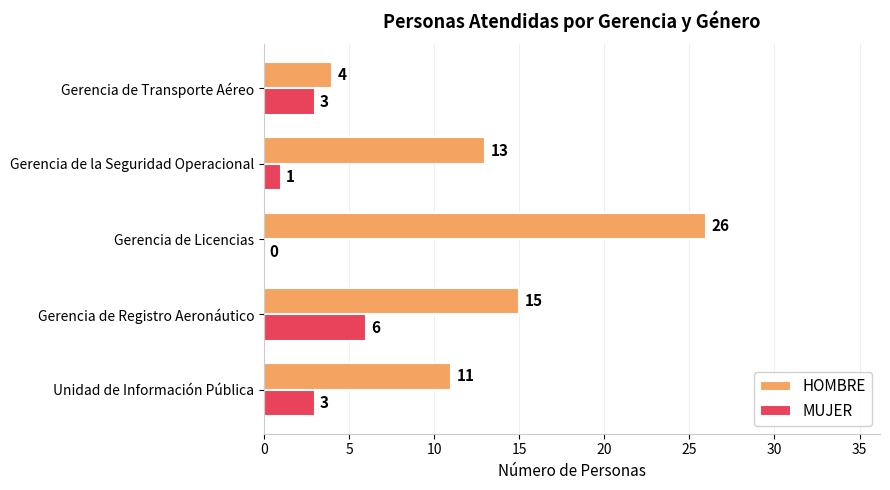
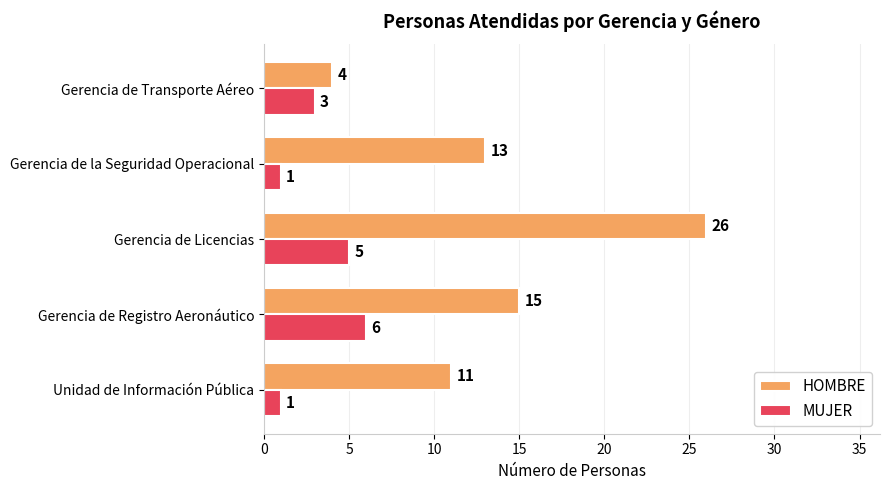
MUJER, Gerencia de Licencias: 0 -> 5
MUJER, Unidad de Información Pública: 3 -> 1
